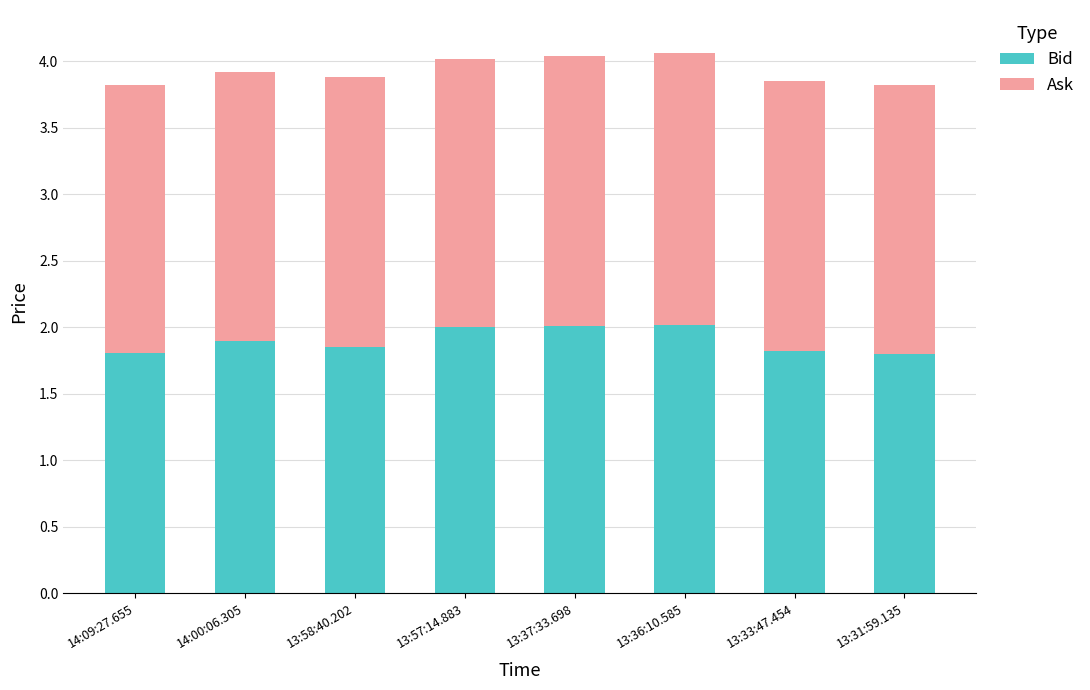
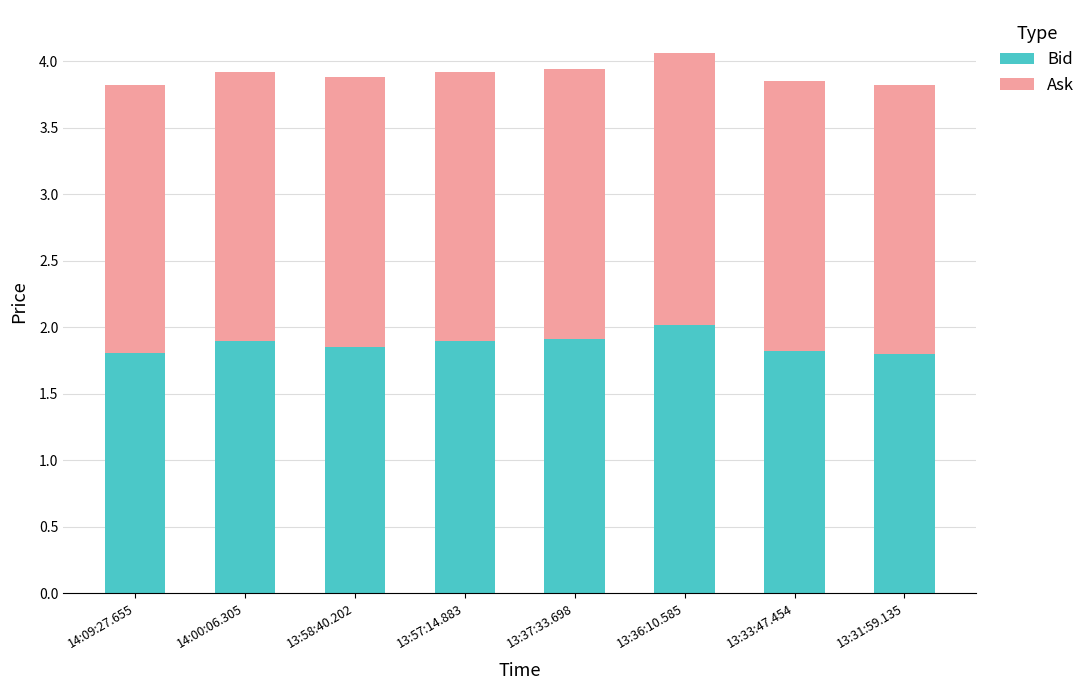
Bid, 13:57:14.883: 2.0 -> 1.9
Bid, 13:37:33.698: 2.01 -> 1.91
